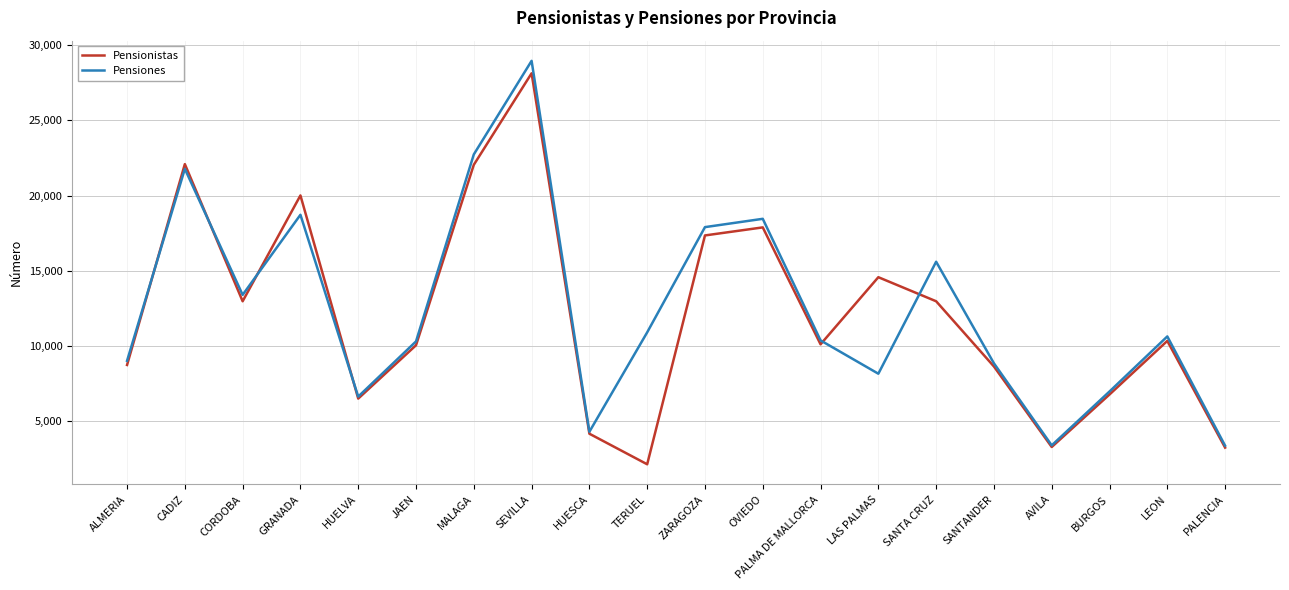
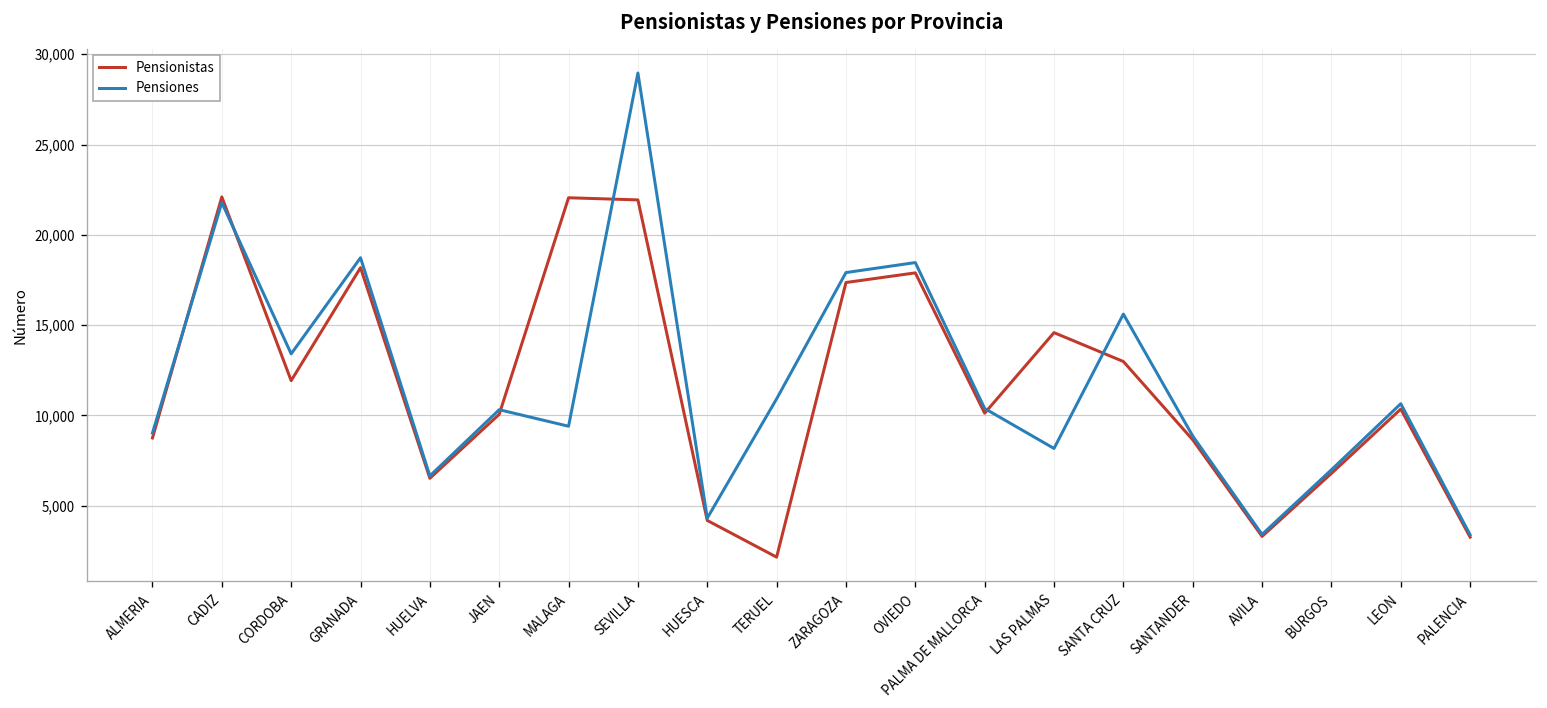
Pensionistas, CORDOBA: 13,000 -> 11,900
Pensionistas, GRANADA: 20,000 -> 18,200
Pensiones, MALAGA: 22,700 -> 9,400
Pensionistas, SEVILLA: 28,100 -> 21,900
